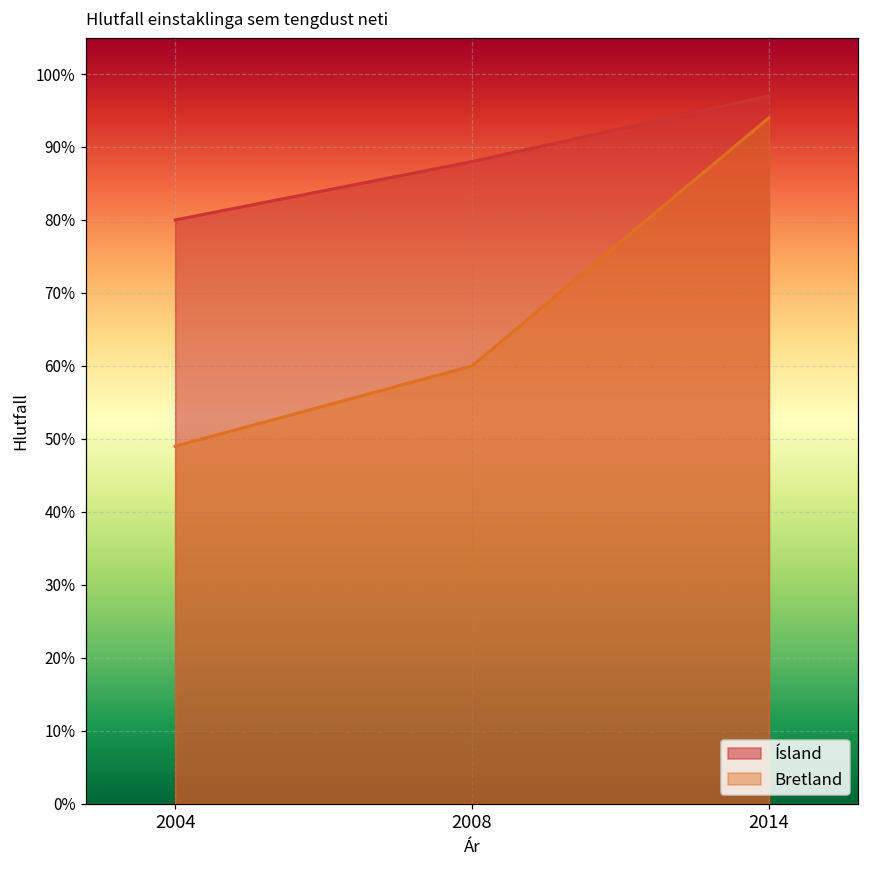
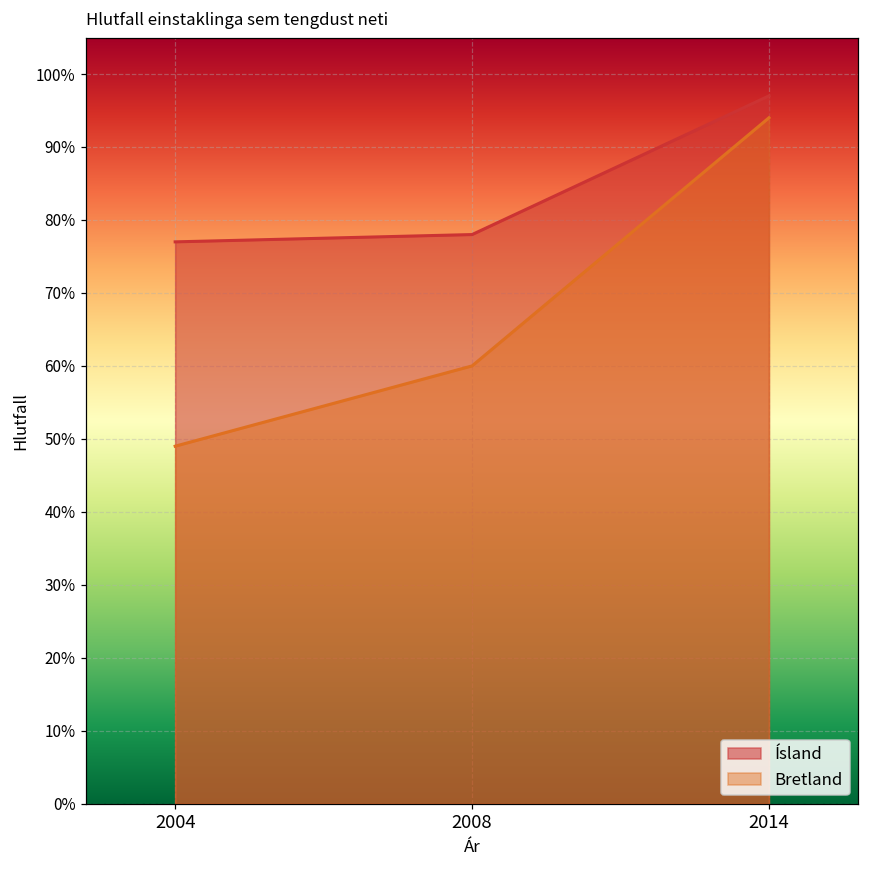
Ísland, 2004: 80% -> 77%
Ísland, 2008: 88% -> 78%
